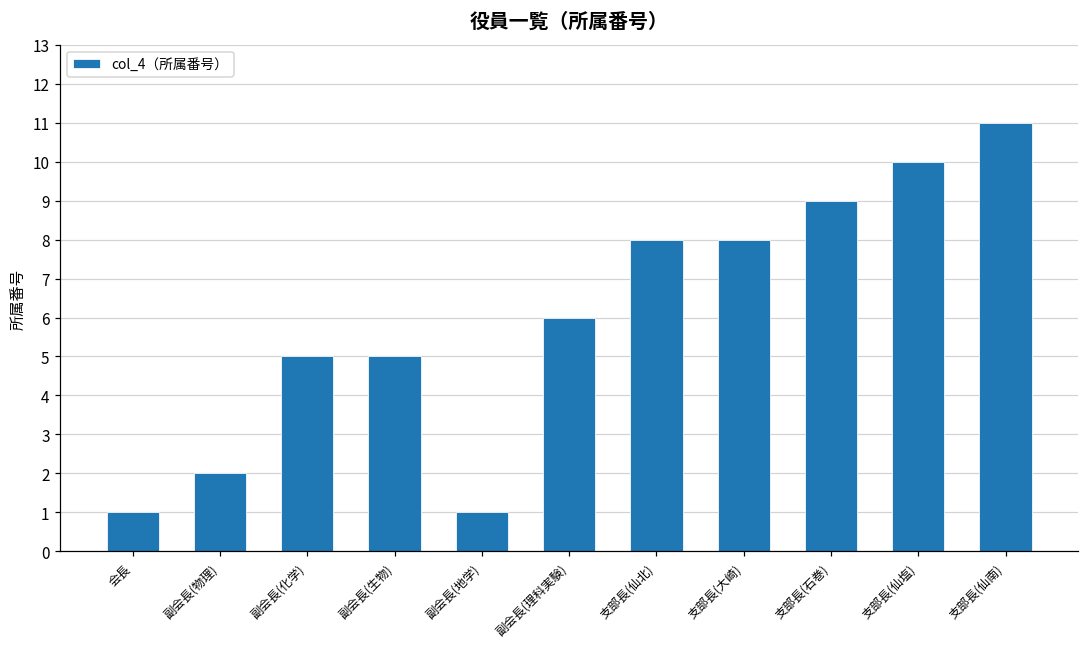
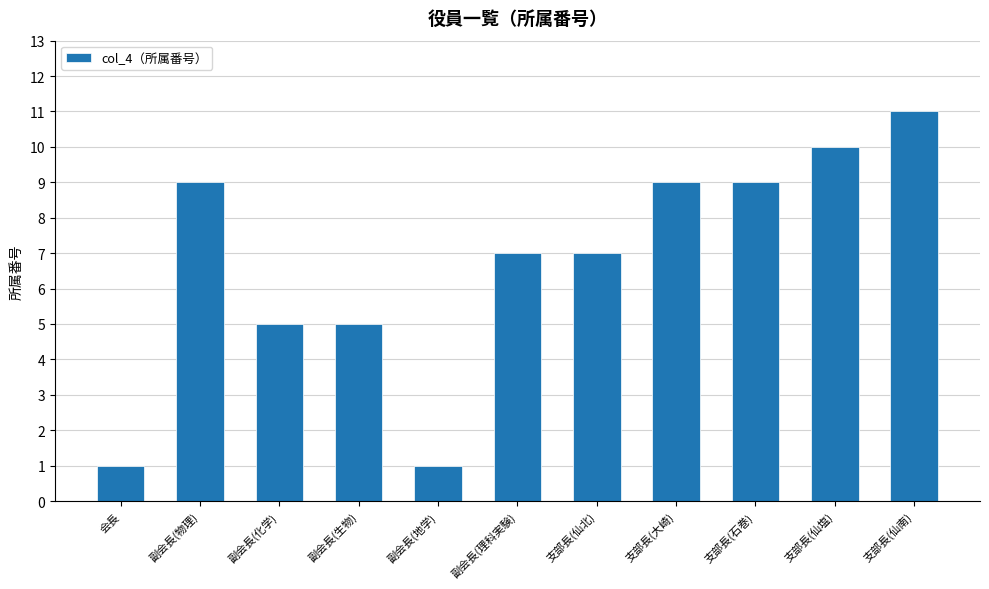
副会長(物理): 2 -> 9
副会長(理科実験): 6 -> 7
支部長(仙北): 8 -> 7
支部長(大崎): 8 -> 9
